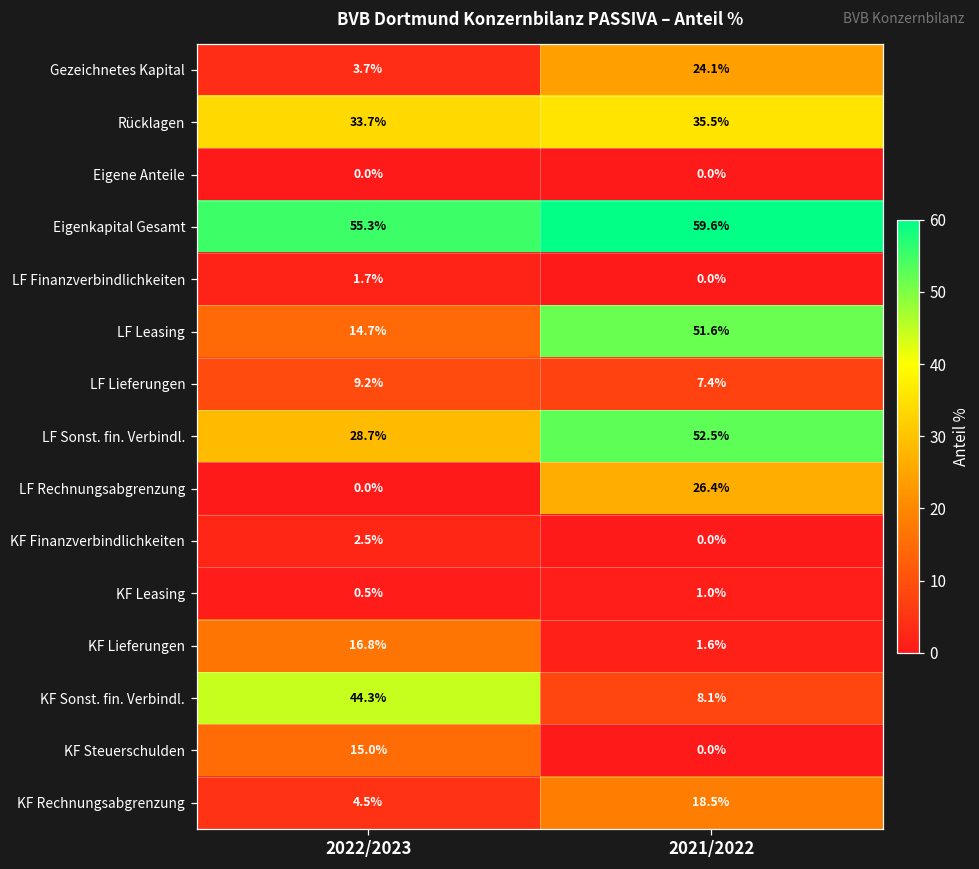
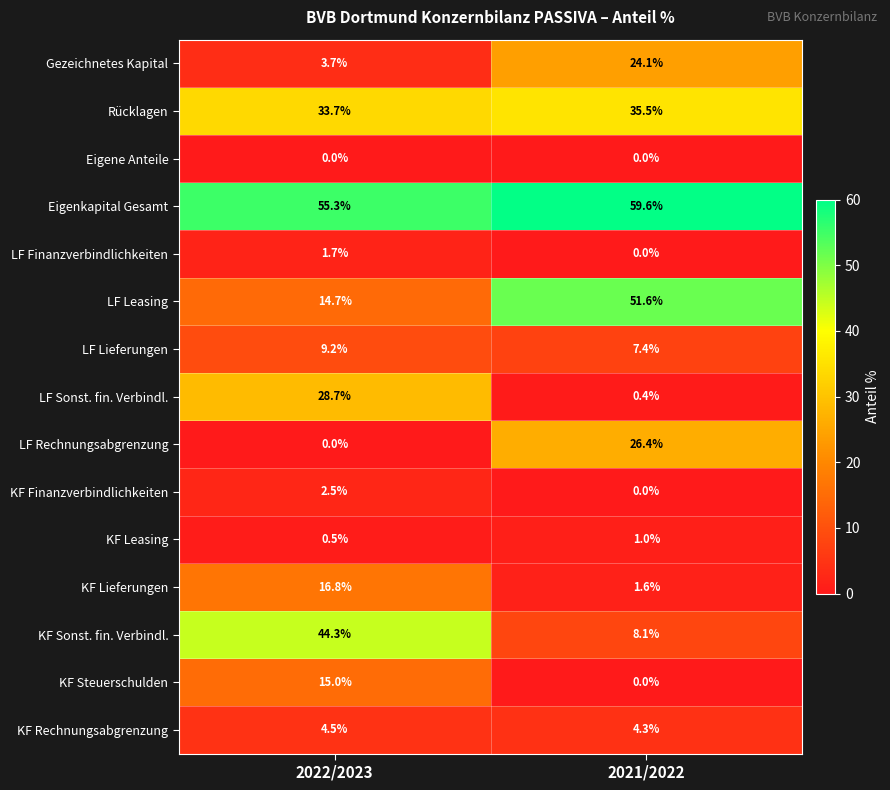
LF Sonst. fin. Verbindl., 2021/2022: 52.5% -> 0.4%
KF Rechnungsabgrenzung, 2021/2022: 18.5% -> 4.3%
